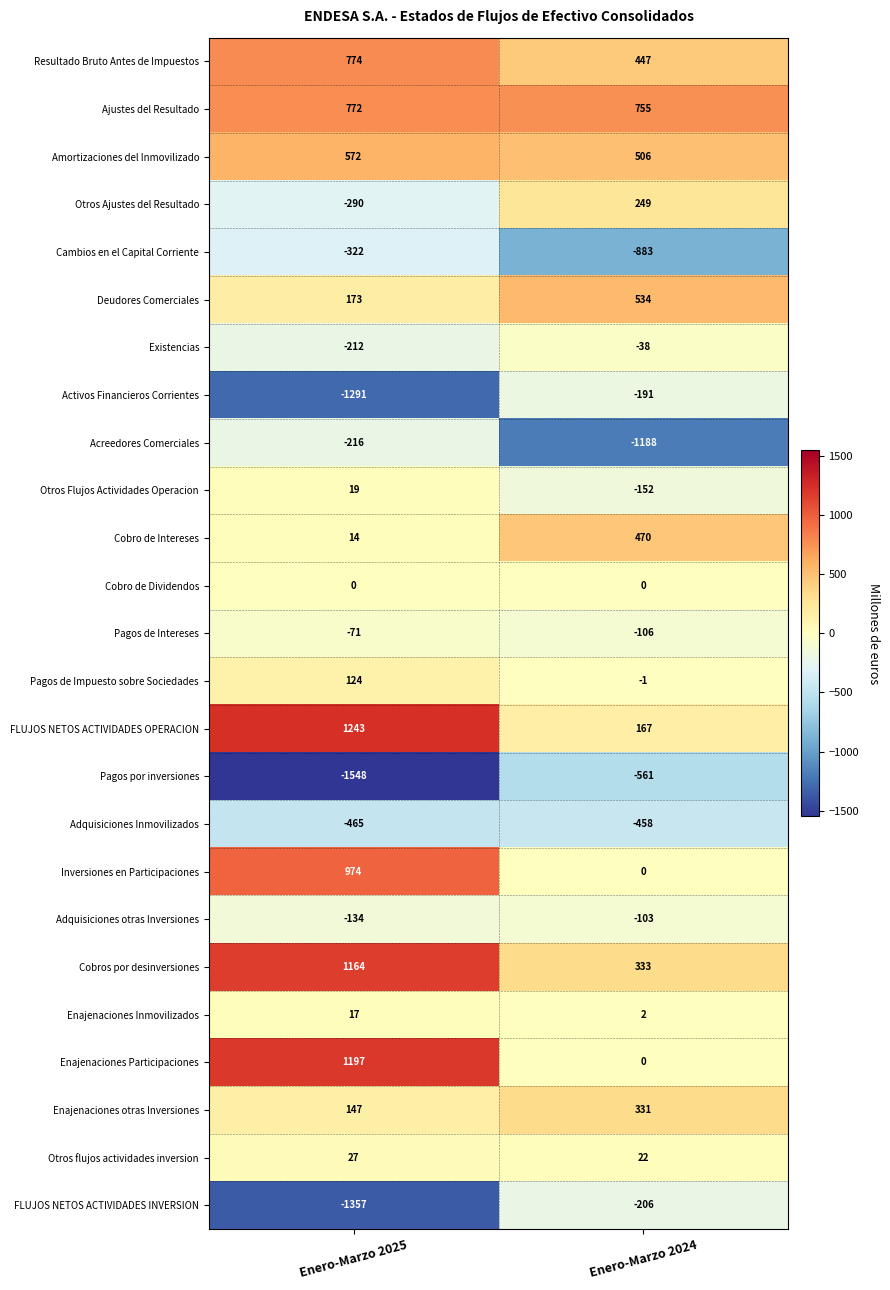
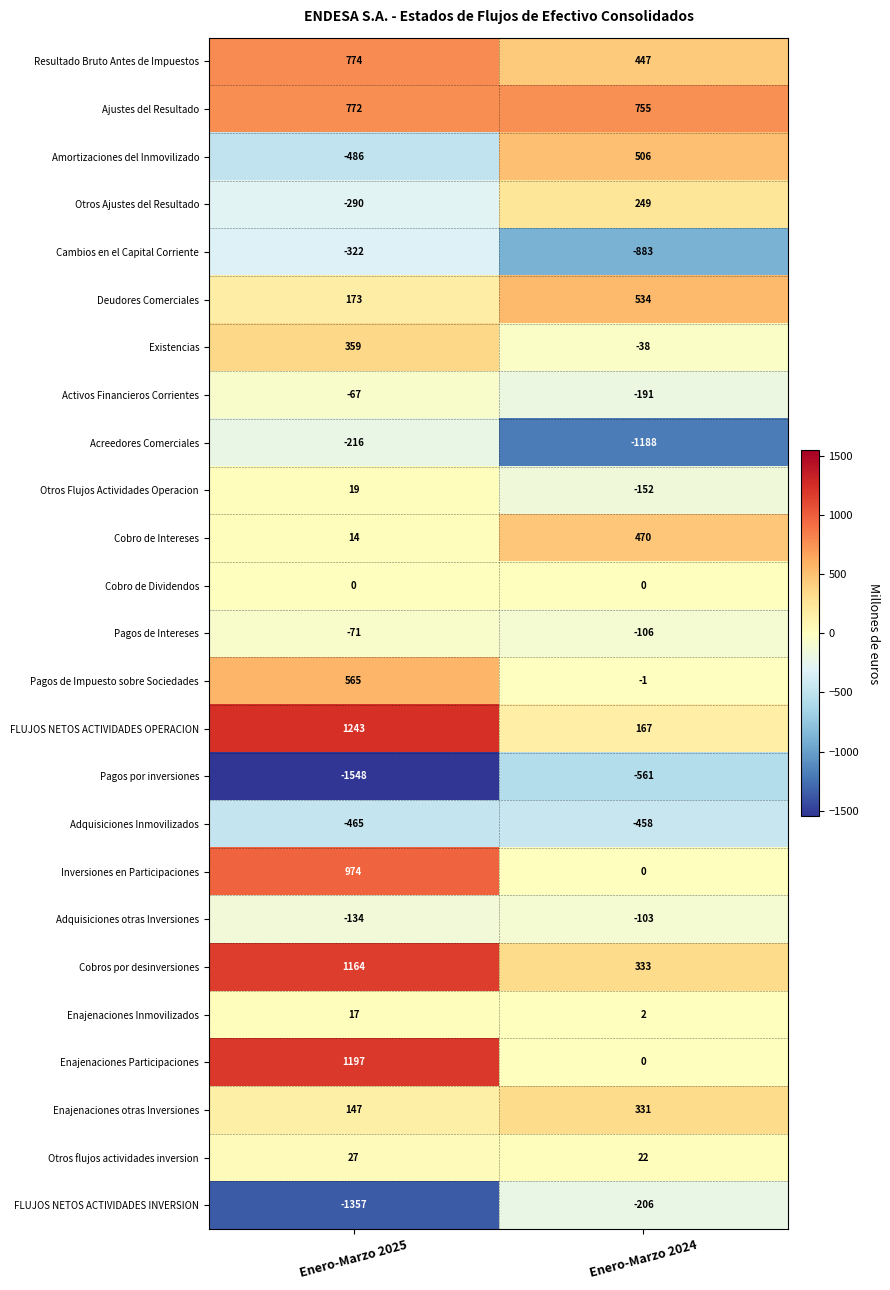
Amortizaciones del Inmovilizado, Enero-Marzo 2025: 572 -> -486
Existencias, Enero-Marzo 2025: -212 -> 359
Activos Financieros Corrientes, Enero-Marzo 2025: -1291 -> -67
Pagos de Impuesto sobre Sociedades, Enero-Marzo 2025: 124 -> 565
